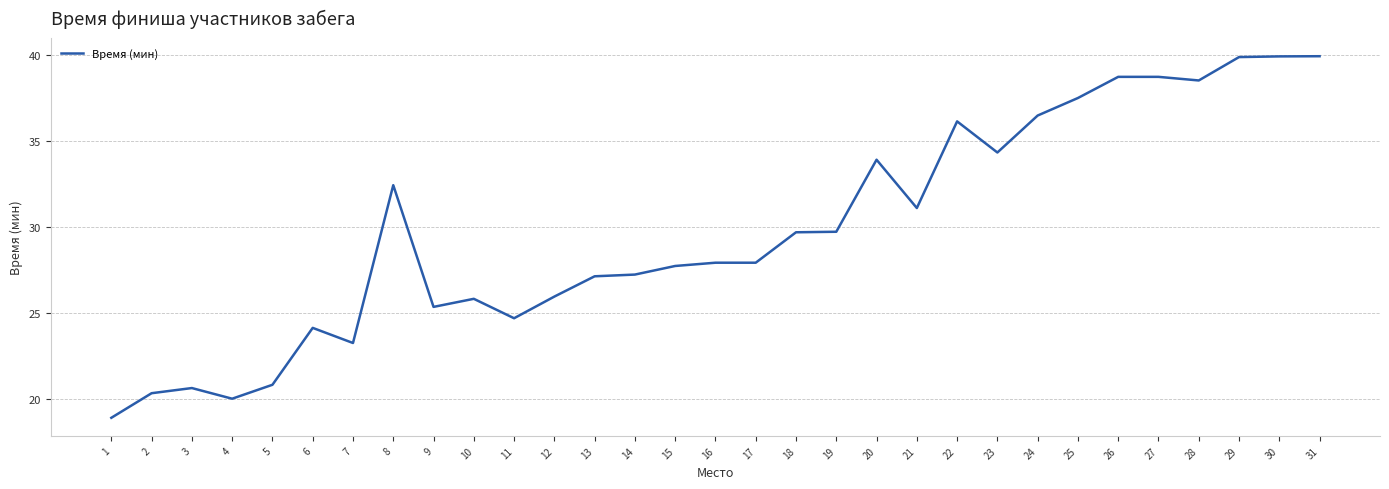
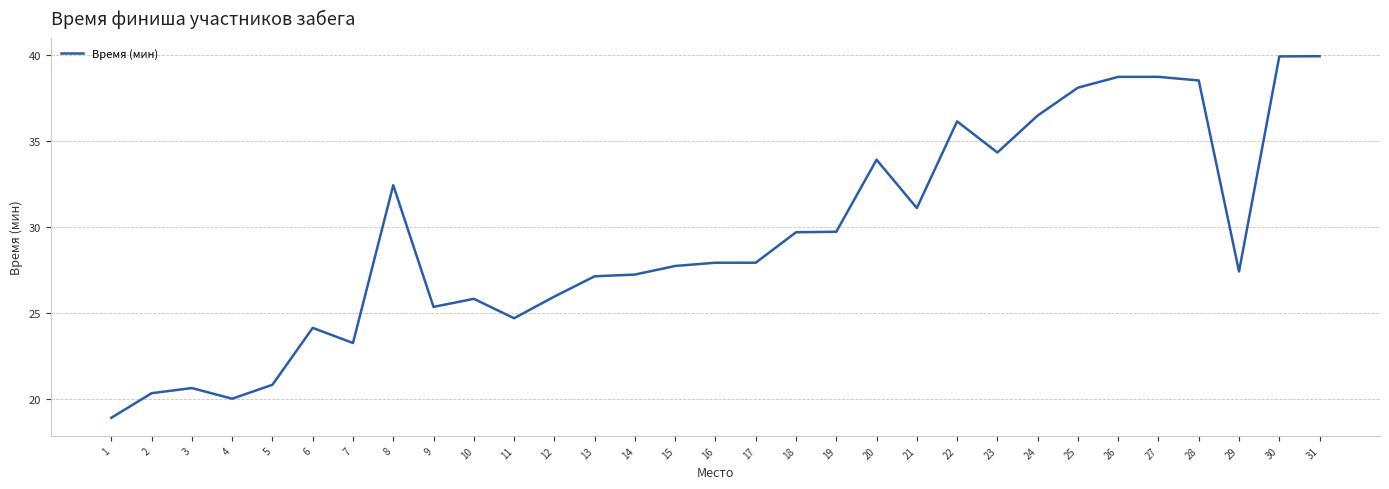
25: 37.5 -> 38.1
29: 39.9 -> 27.4
